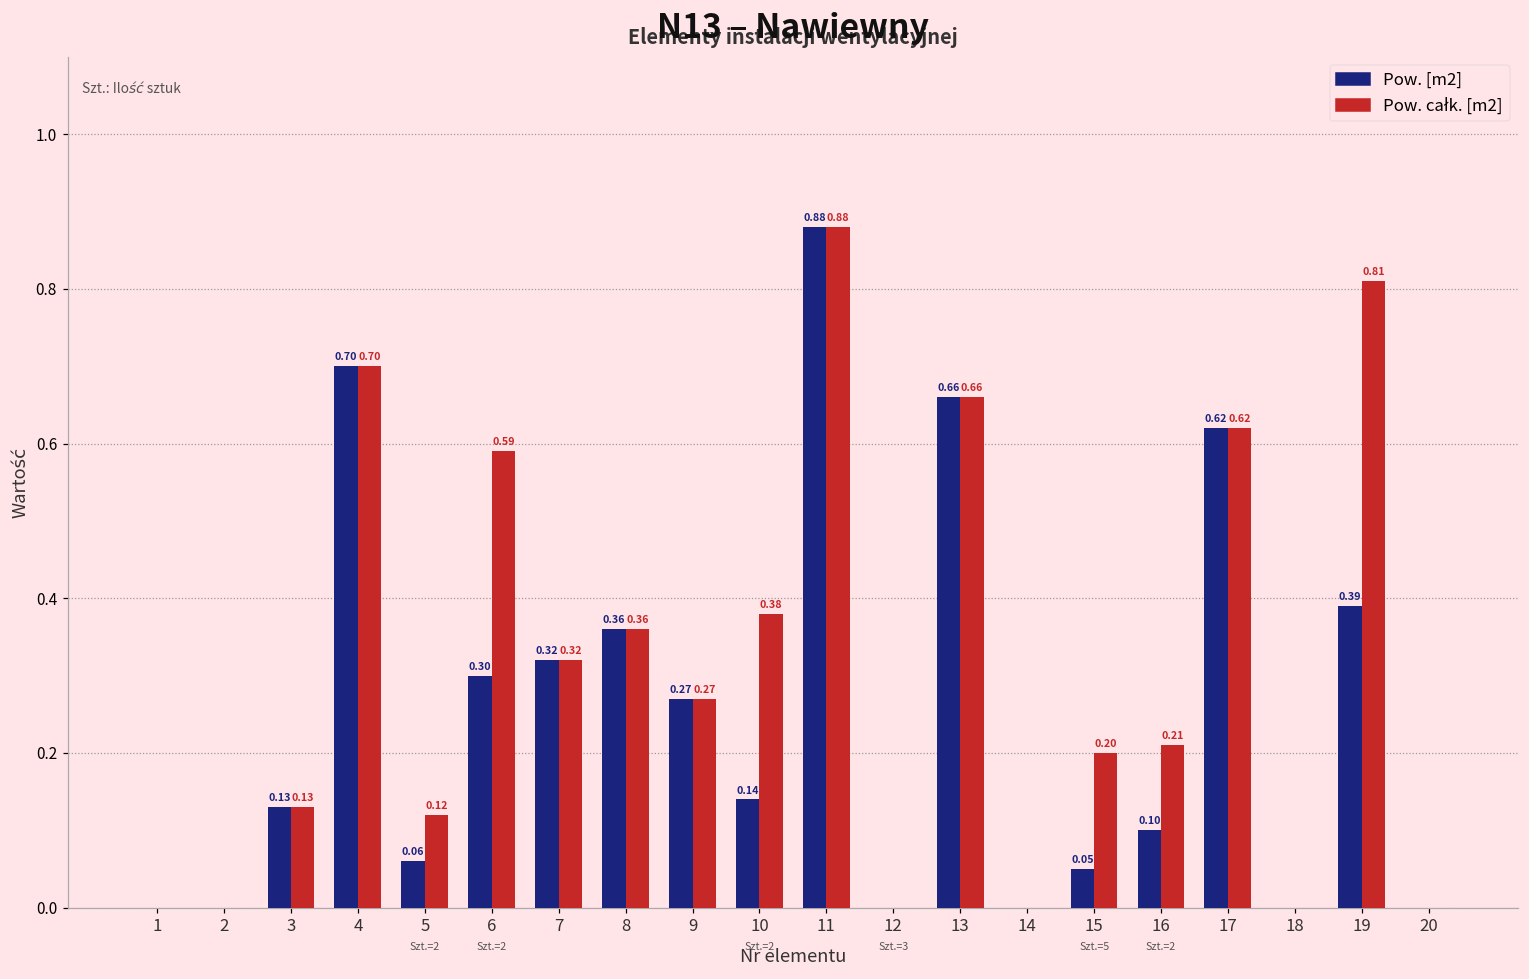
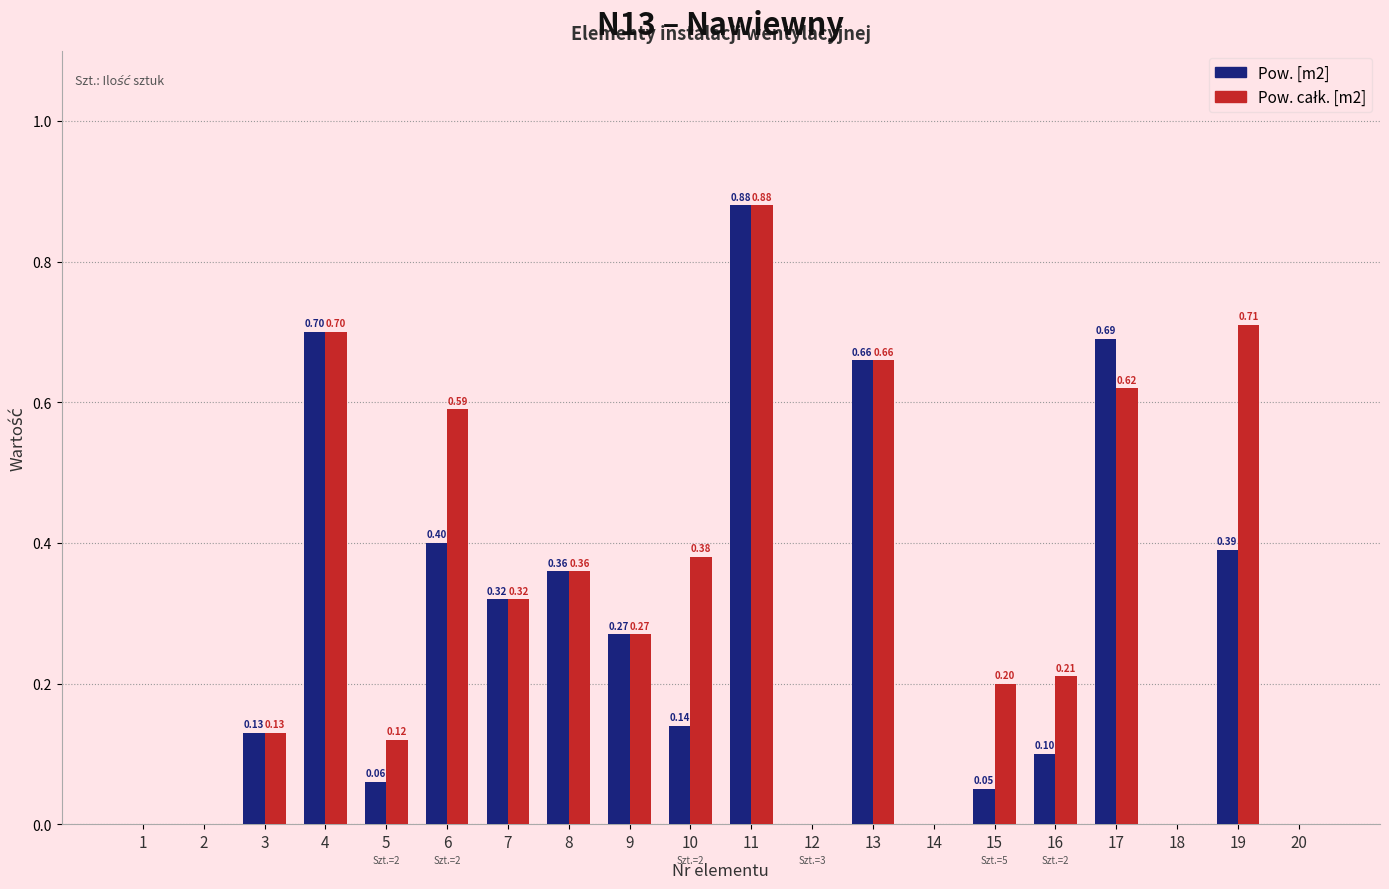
Pow. [m2], 6: 0.30 -> 0.40
Pow. [m2], 17: 0.62 -> 0.69
Pow. całk. [m2], 19: 0.81 -> 0.71
